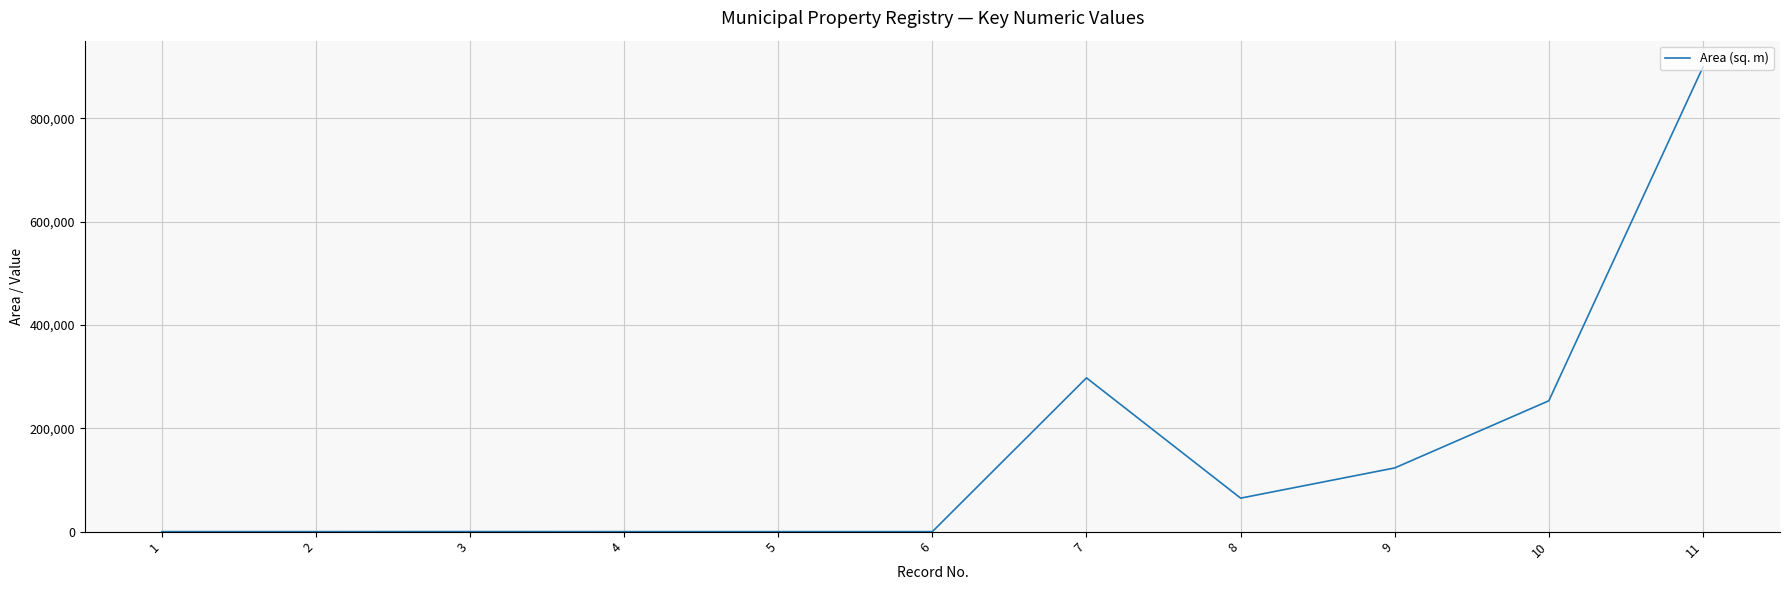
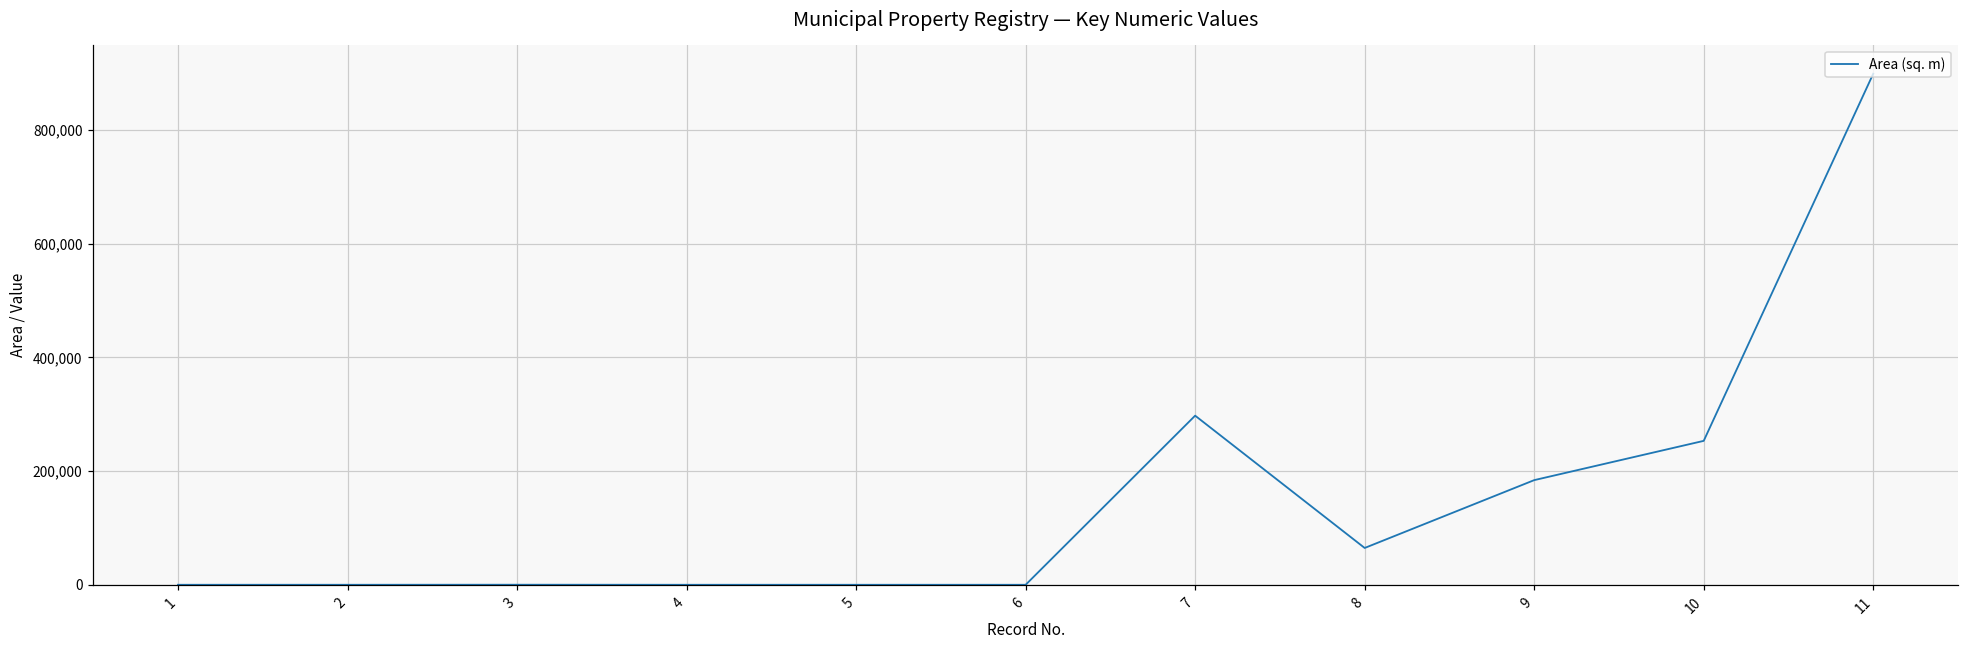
9: 120,000 -> 180,000
